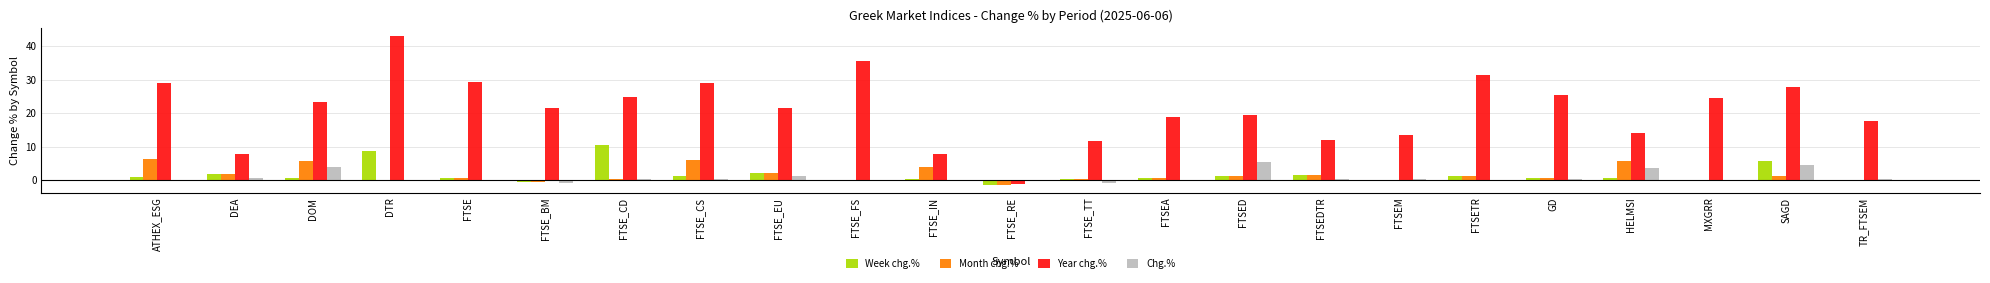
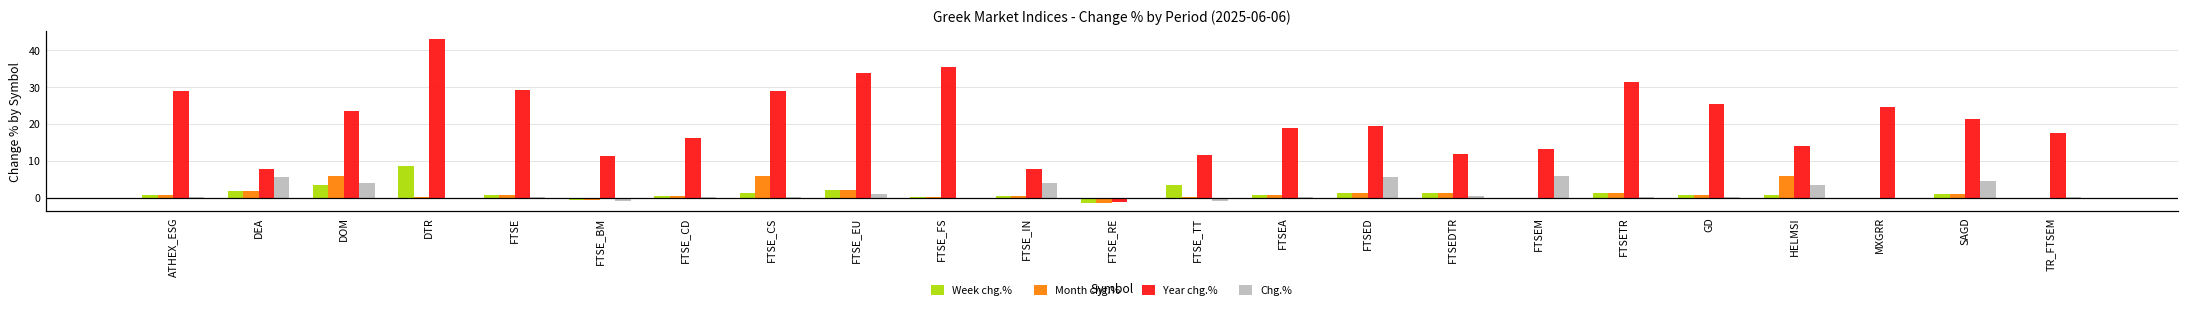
Month chg.%, ATHEX_ESG: 6 -> 1
Chg.%, DEA: 1 -> 6
Week chg.%, DOM: 1 -> 3
Year chg.%, FTSE_BM: 21 -> 11
Week chg.%, FTSE_CD: 10 -> 0
Year chg.%, FTSE_CD: 25 -> 16
Year chg.%, FTSE_EU: 22 -> 34
Month chg.%, FTSE_IN: 4 -> 0
Chg.%, FTSE_IN: 0 -> 4
Week chg.%, FTSE_TT: 0 -> 3
Chg.%, FTSEM: 0 -> 6
Week chg.%, SAGD: 6 -> 1
Year chg.%, SAGD: 28 -> 21
